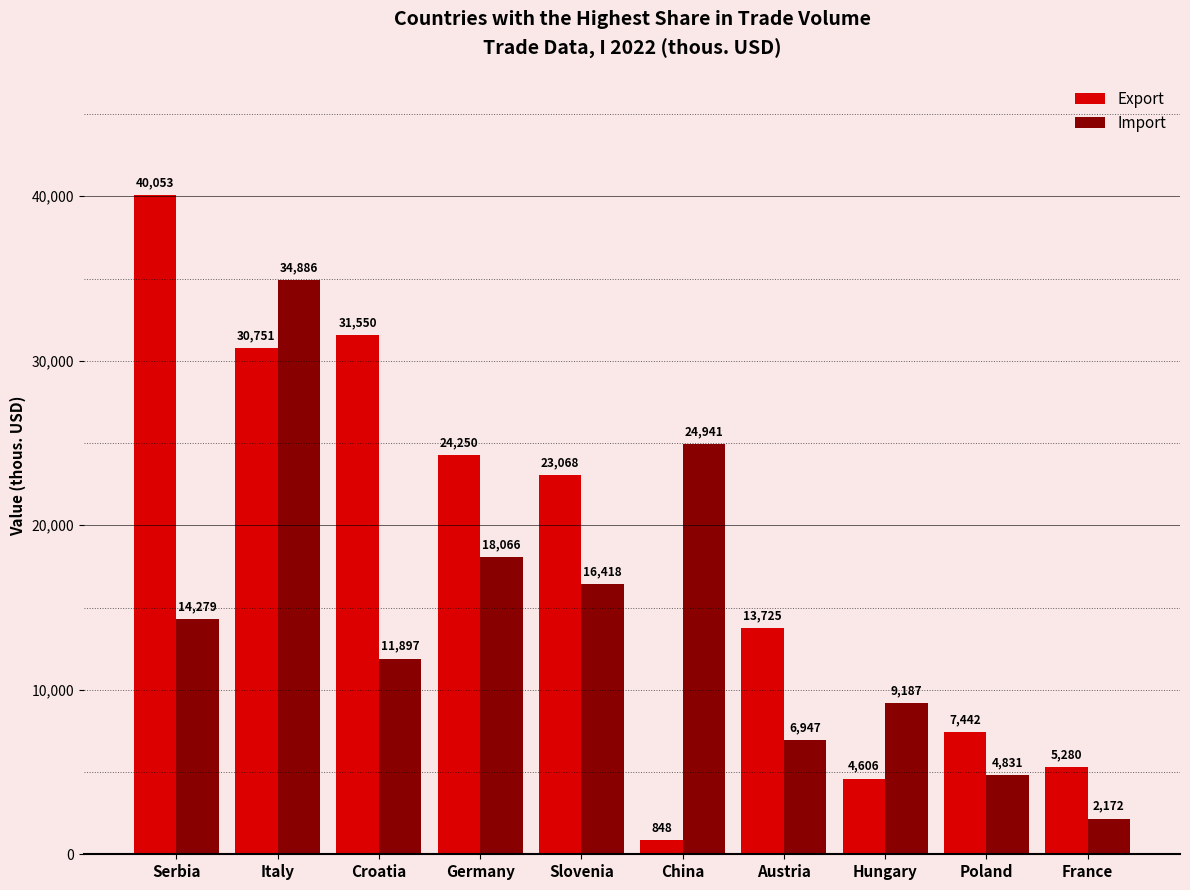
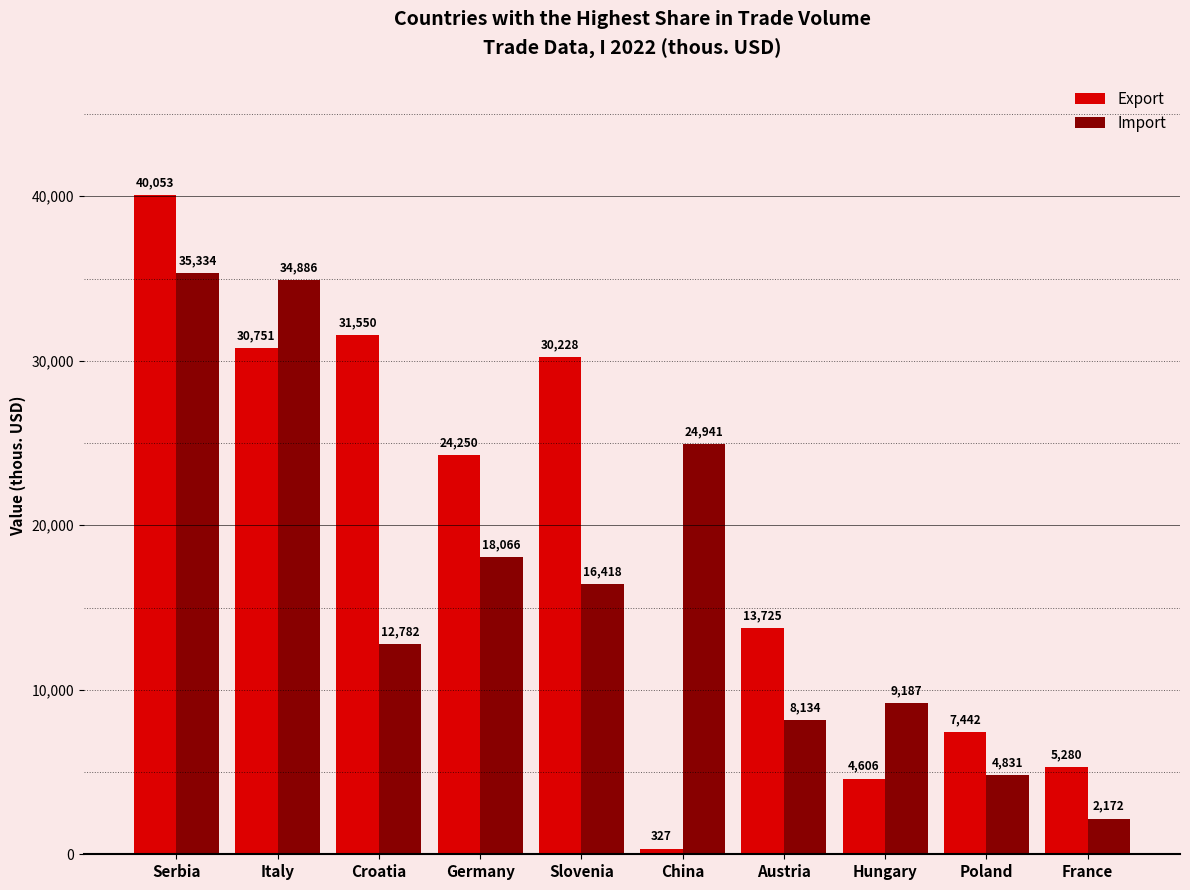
Import, Serbia: 14,279 -> 35,334
Import, Croatia: 11,897 -> 12,782
Export, Slovenia: 23,068 -> 30,228
Export, China: 848 -> 327
Import, Austria: 6,947 -> 8,134
